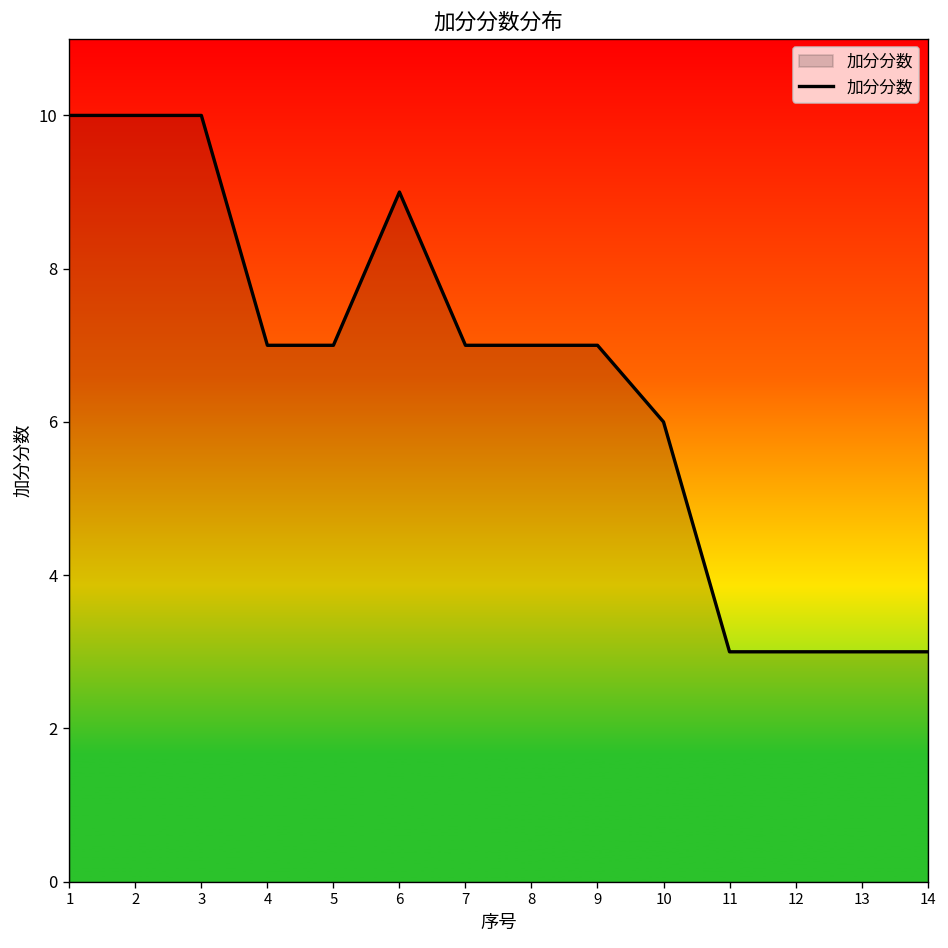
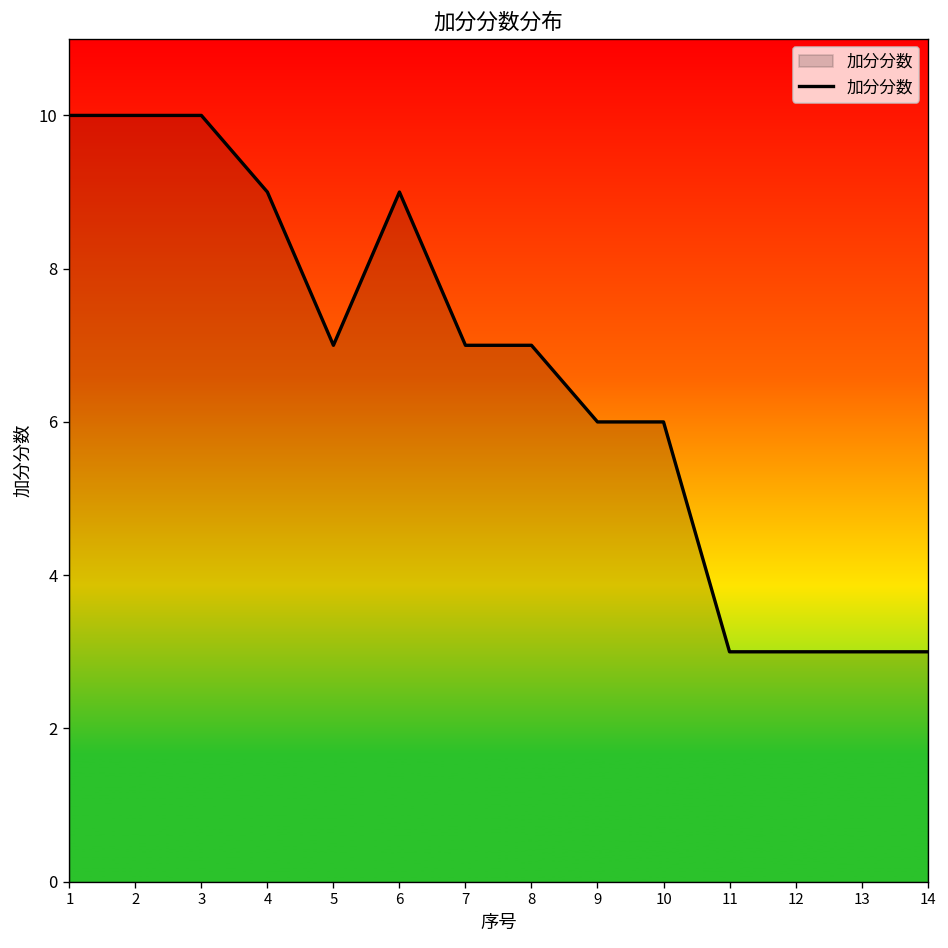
4: 7 -> 9
9: 7 -> 6
